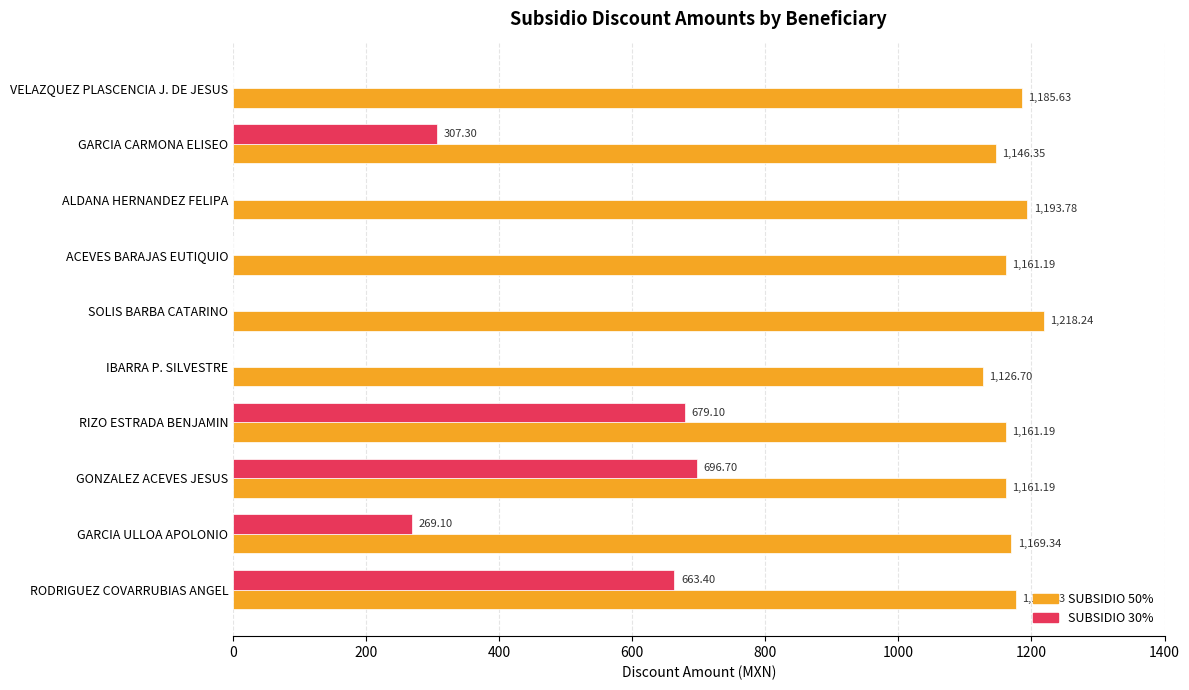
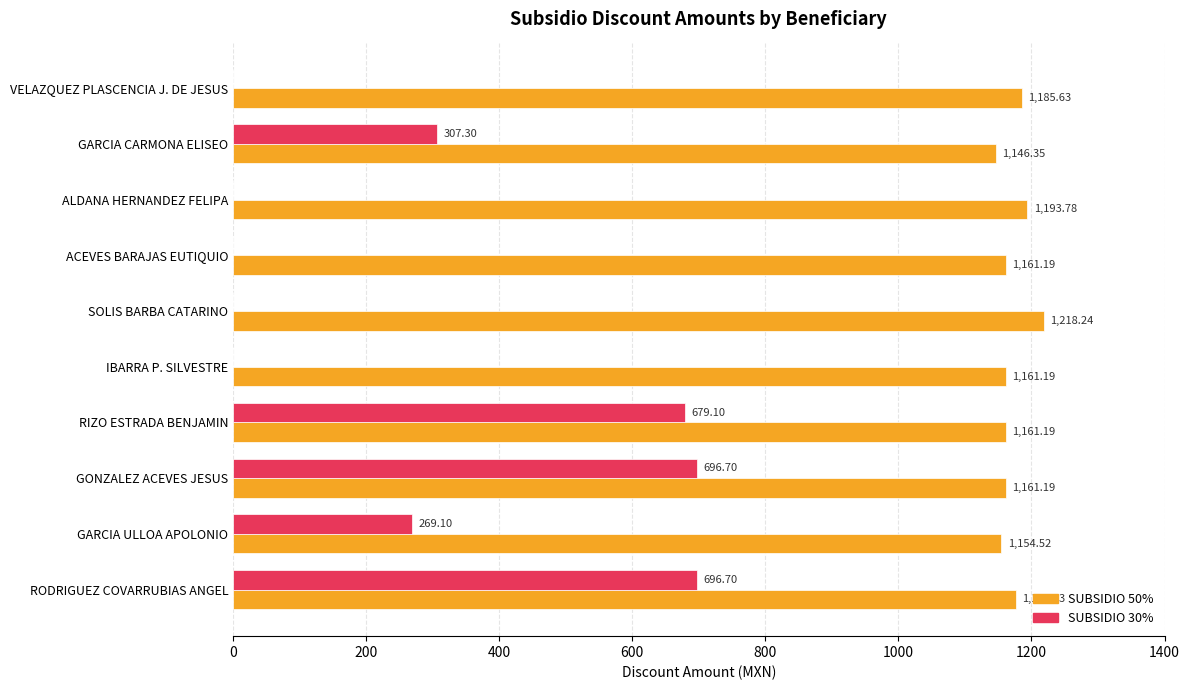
SUBSIDIO 50%, IBARRA P. SILVESTRE: 1,126.70 -> 1,161.19
SUBSIDIO 50%, GARCIA ULLOA APOLONIO: 1,169.34 -> 1,154.52
SUBSIDIO 30%, RODRIGUEZ COVARRUBIAS ANGEL: 663.40 -> 696.70
